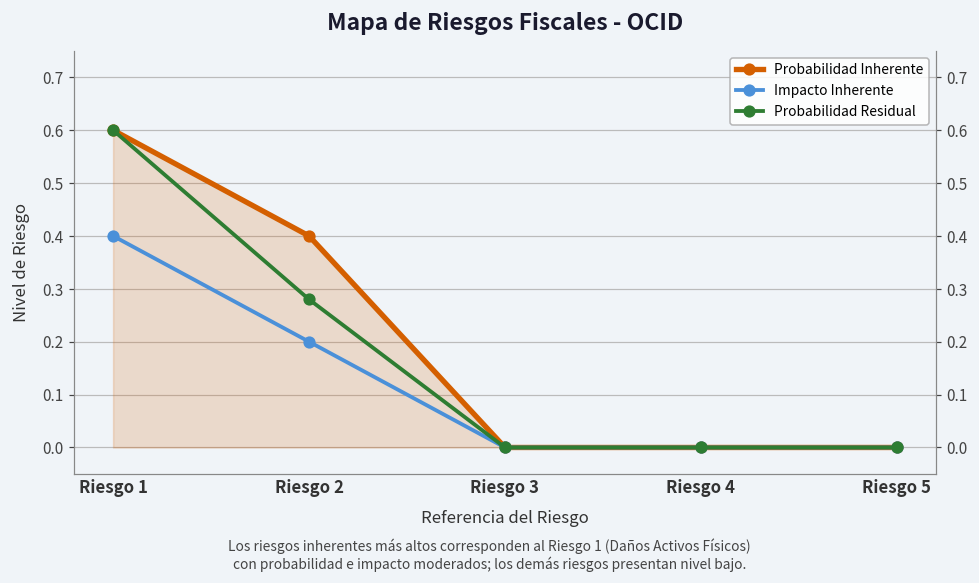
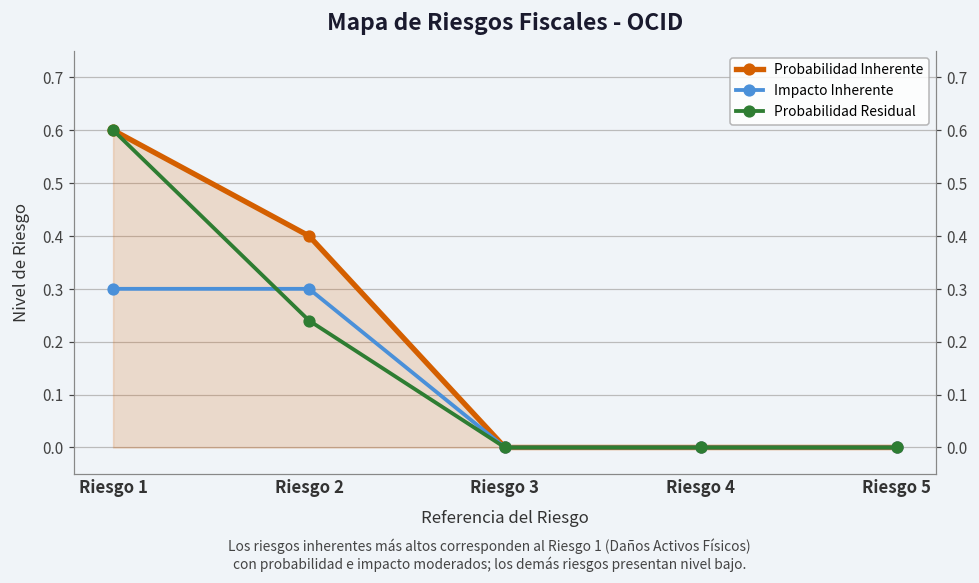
Impacto Inherente, Riesgo 1: 0.4 -> 0.3
Impacto Inherente, Riesgo 2: 0.2 -> 0.3
Probabilidad Residual, Riesgo 2: 0.28 -> 0.24
